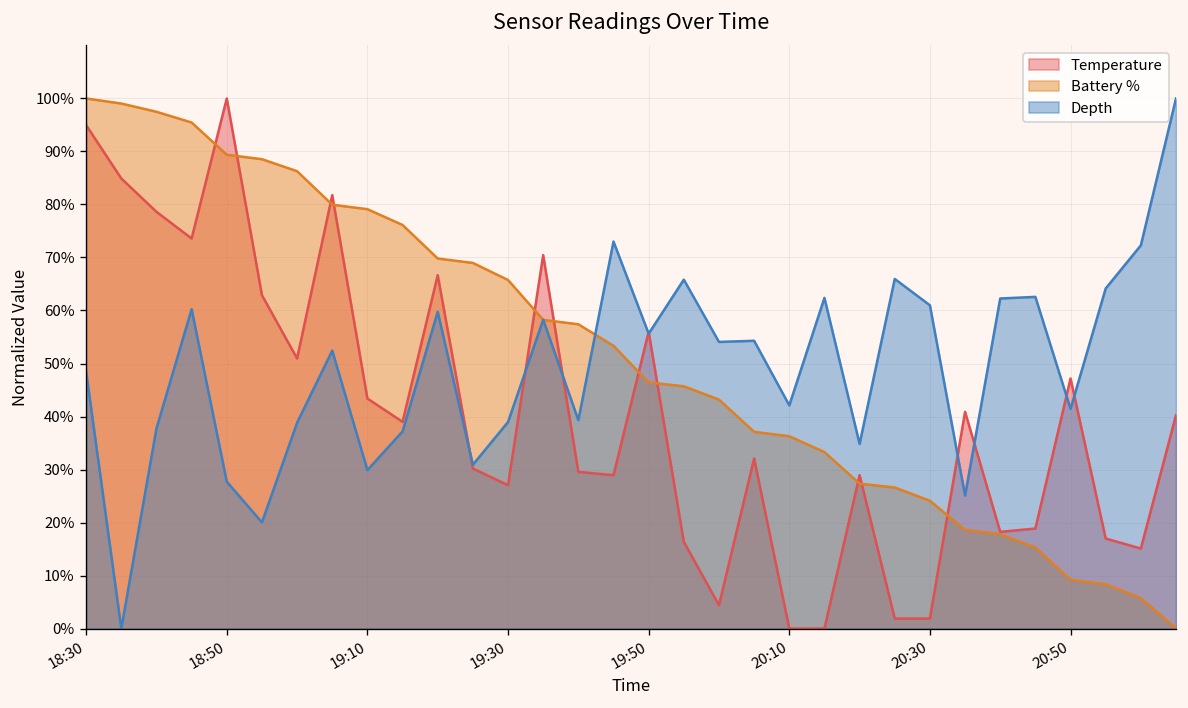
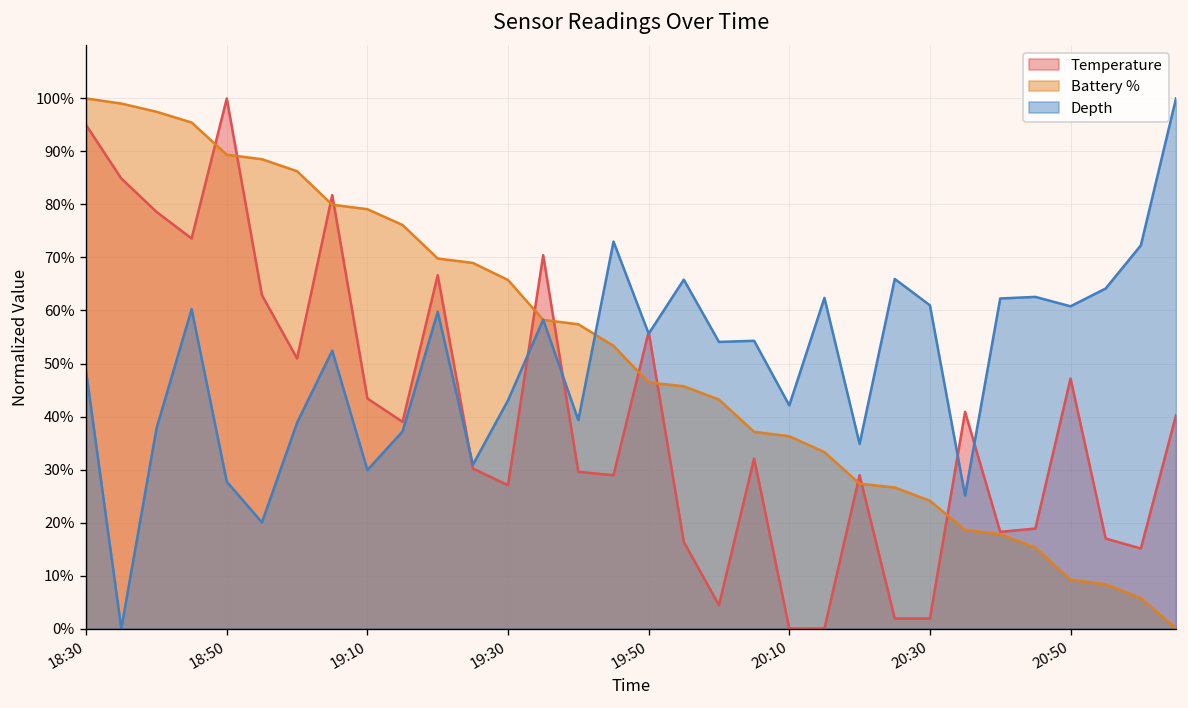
Depth, 19:30: 39% -> 43%
Depth, 20:50: 41% -> 61%
